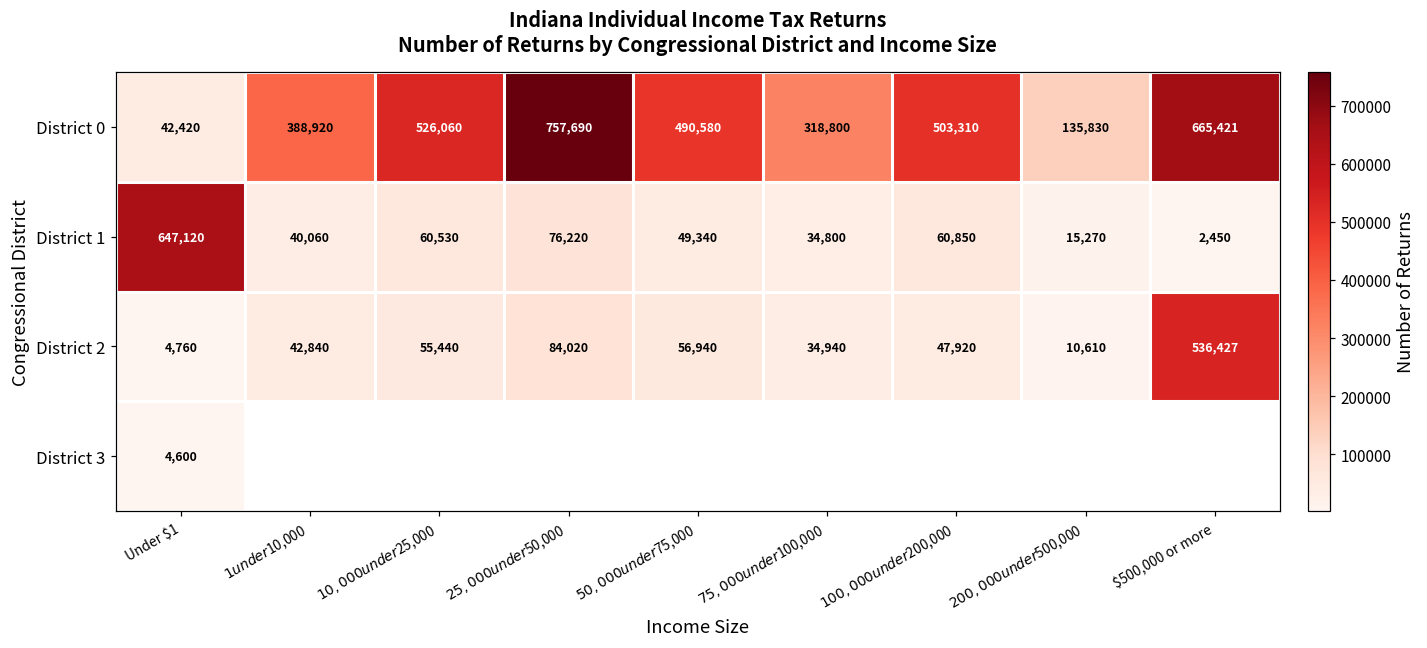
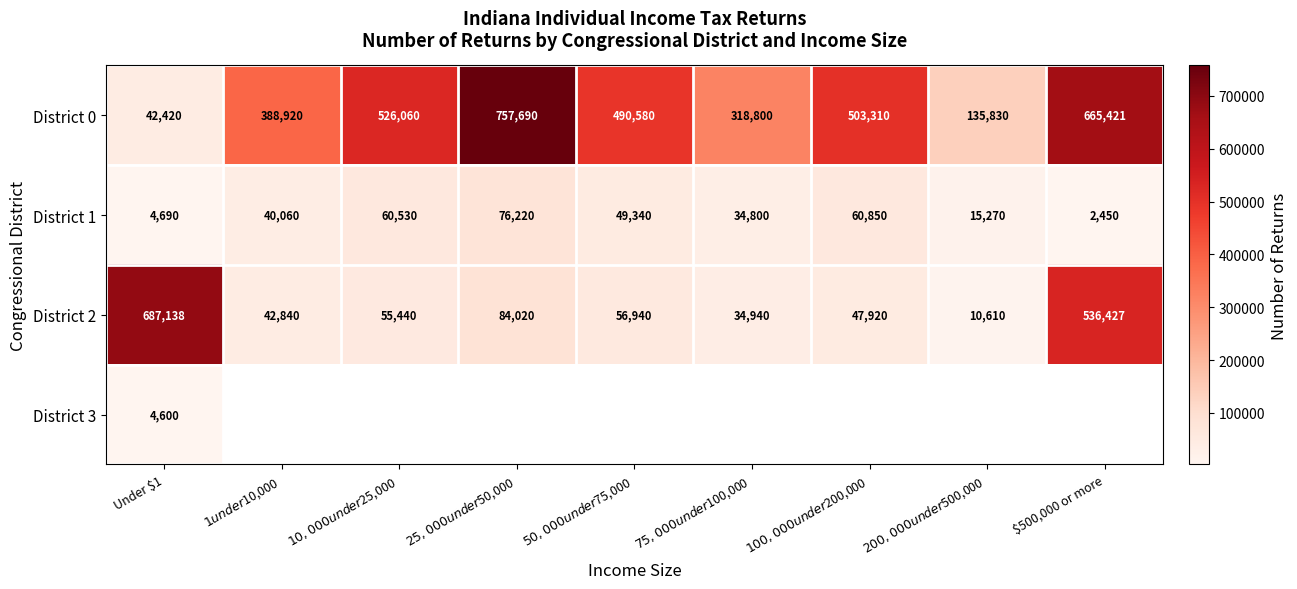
District 1, Under $1: 647,120 -> 4,690
District 2, Under $1: 4,760 -> 687,138
